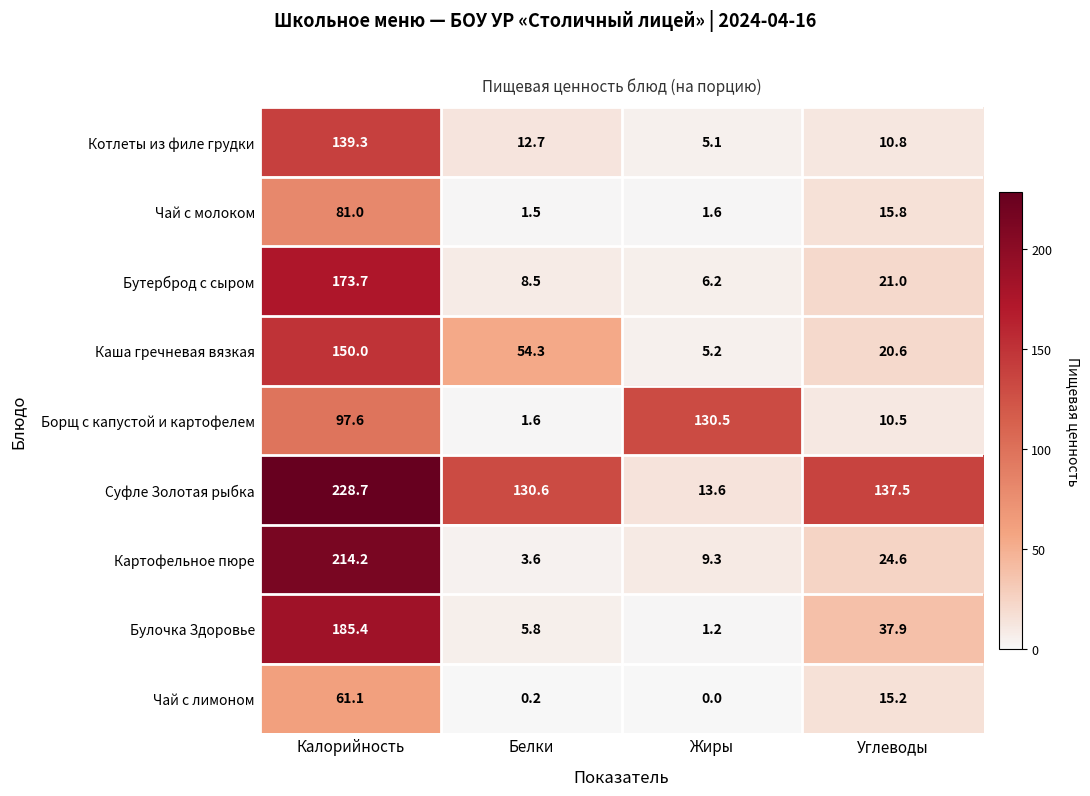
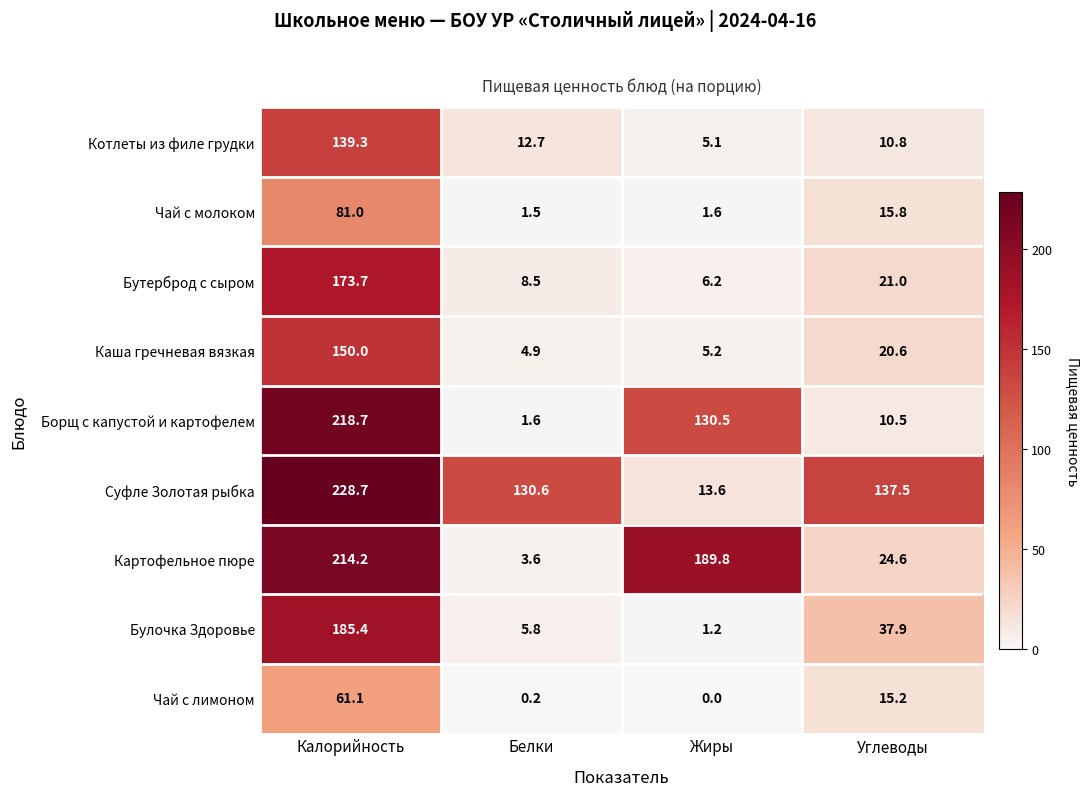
Каша гречневая вязкая, Белки: 54.3 -> 4.9
Борщ с капустой и картофелем, Калорийность: 97.6 -> 218.7
Картофельное пюре, Жиры: 9.3 -> 189.8
